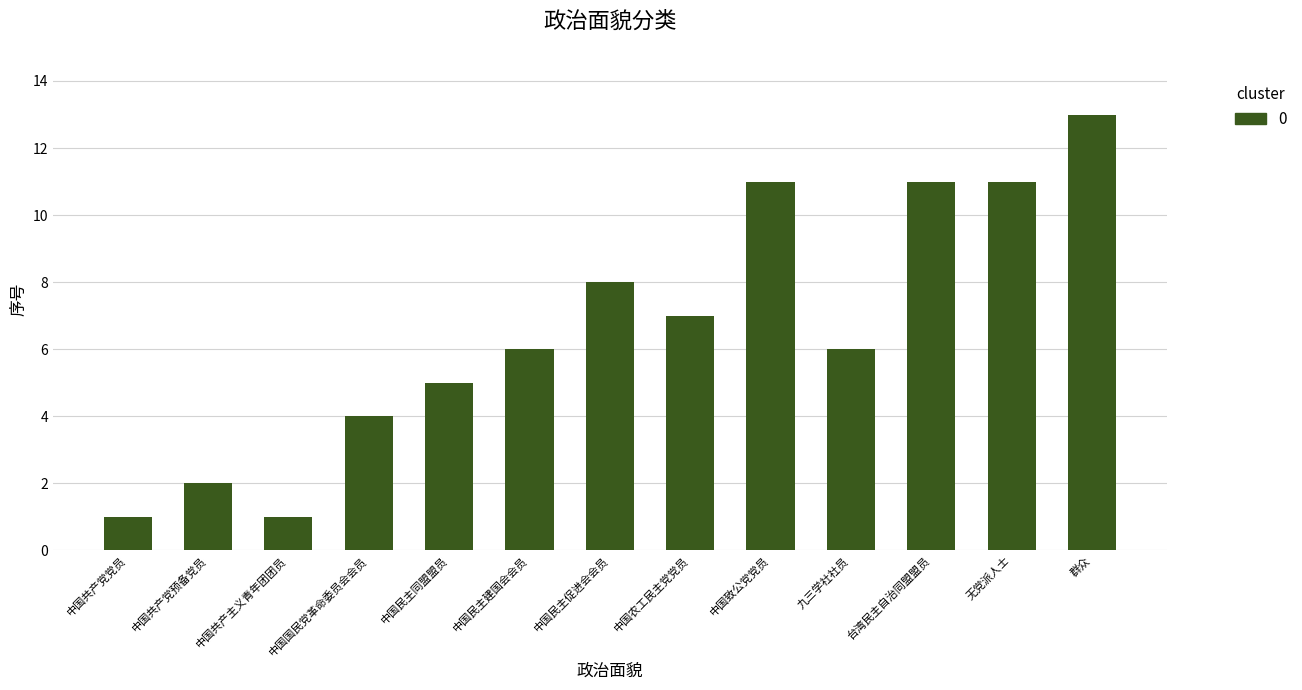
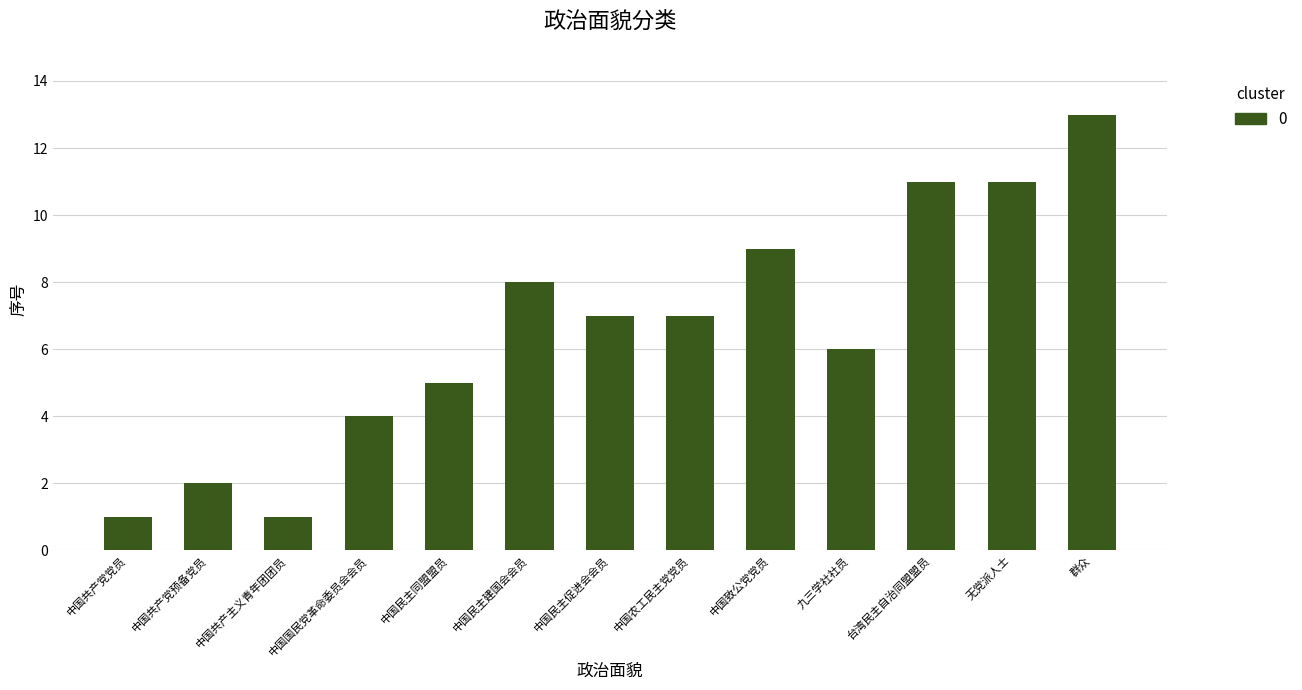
中国民主建国会会员: 6 -> 8
中国民主促进会会员: 8 -> 7
中国致公党党员: 11 -> 9
